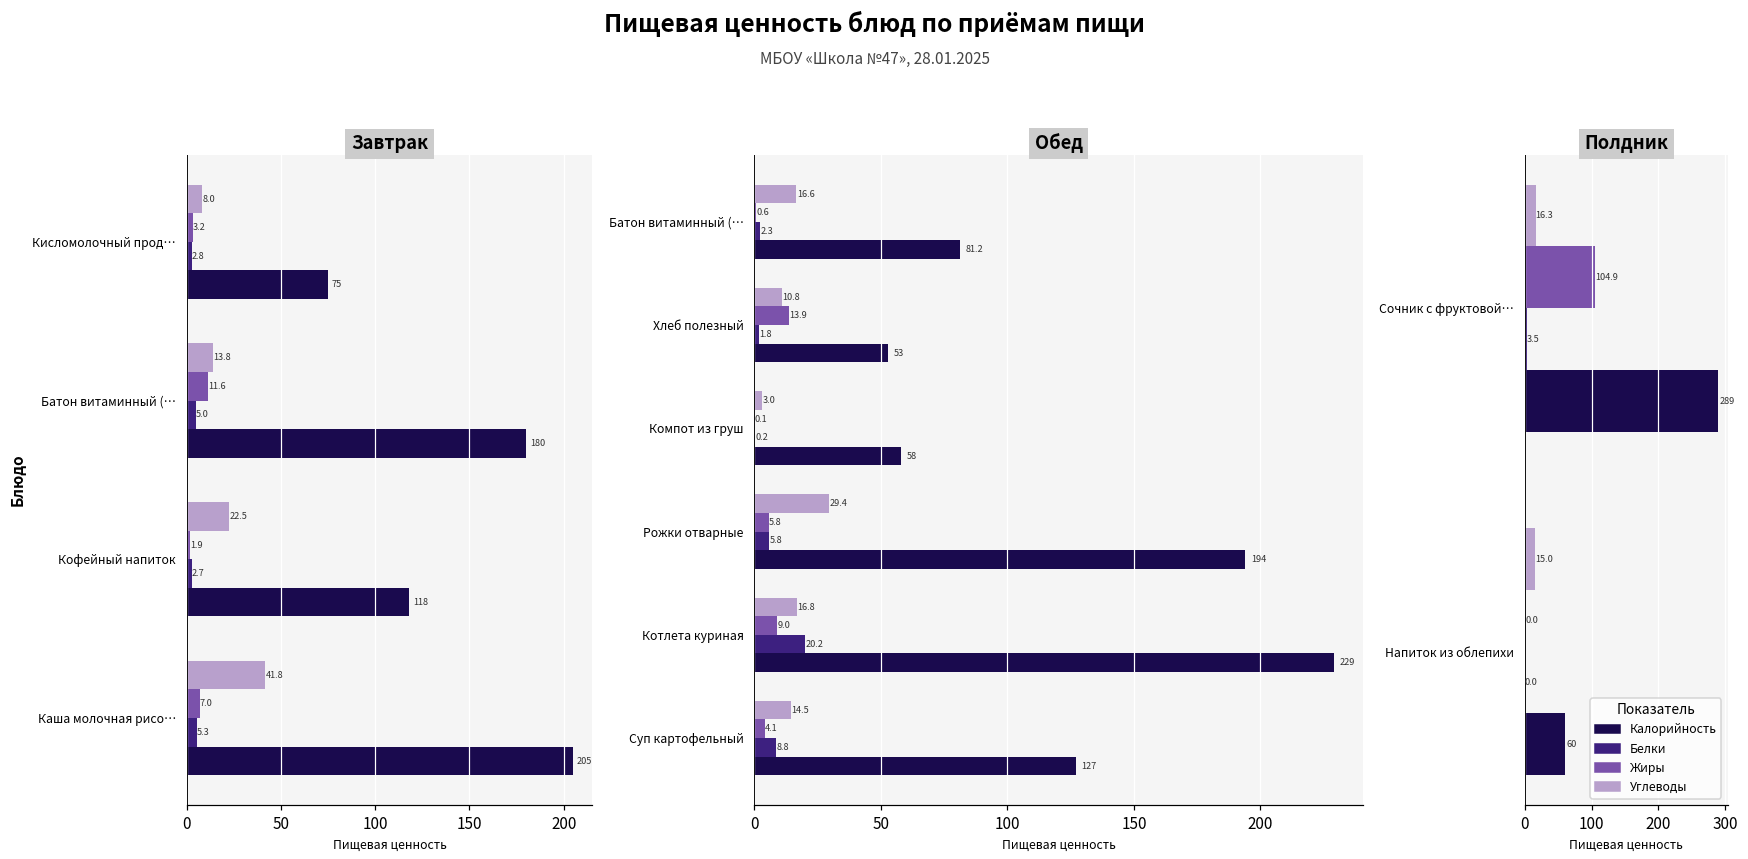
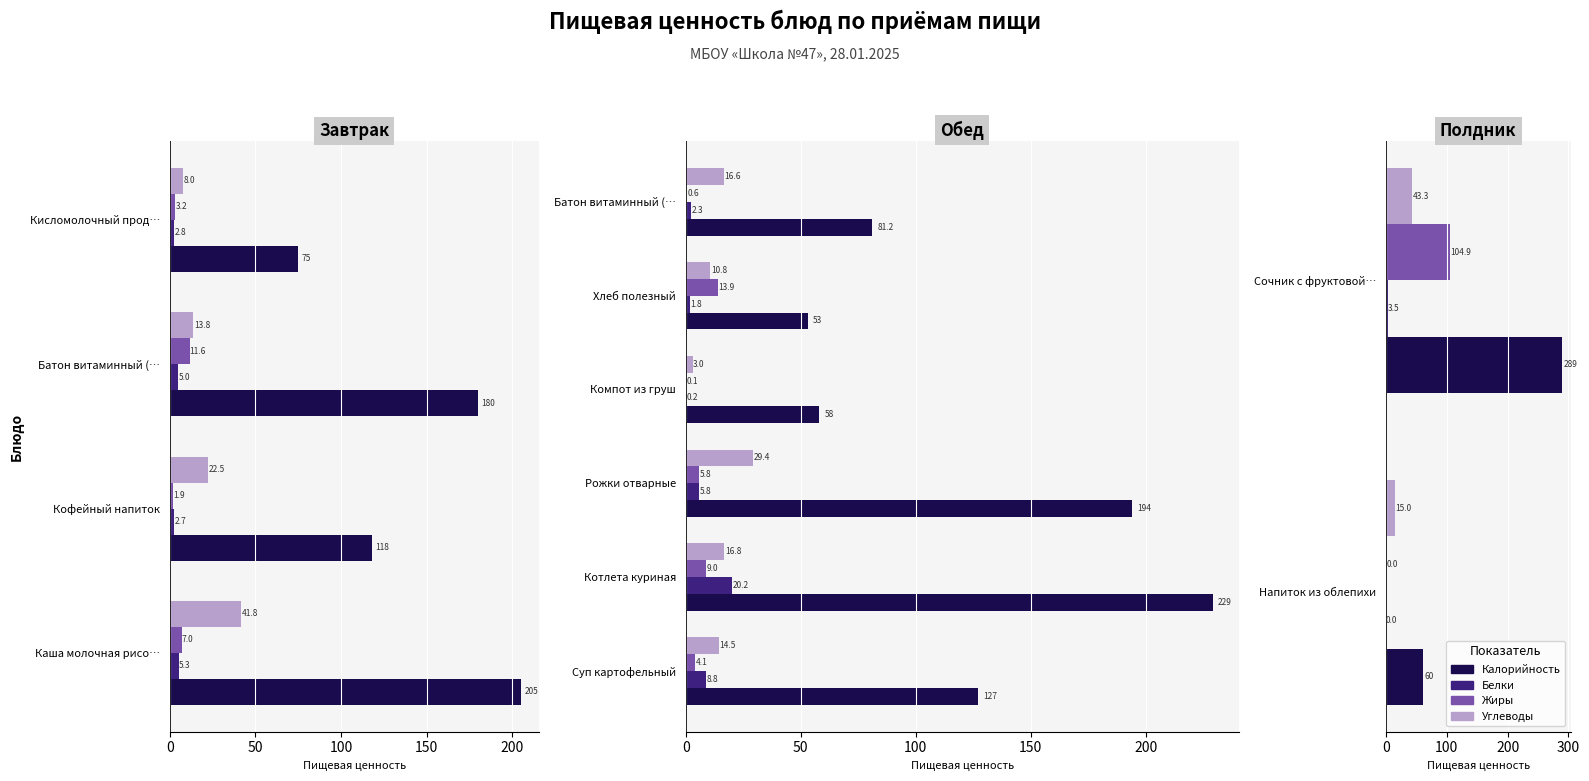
Полдник, Углеводы, Сочник с фруктовой…: 16.3 -> 43.3
